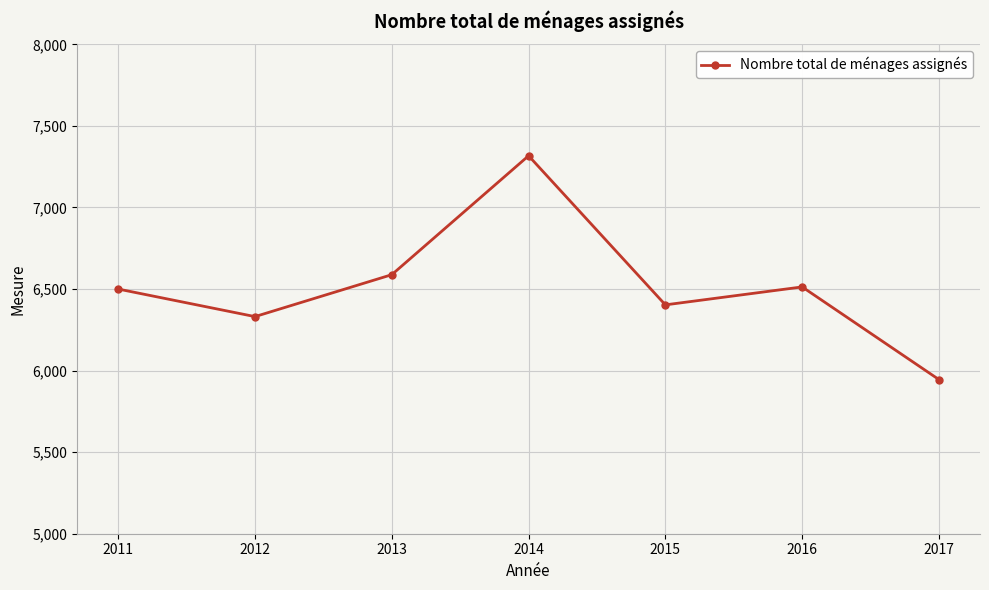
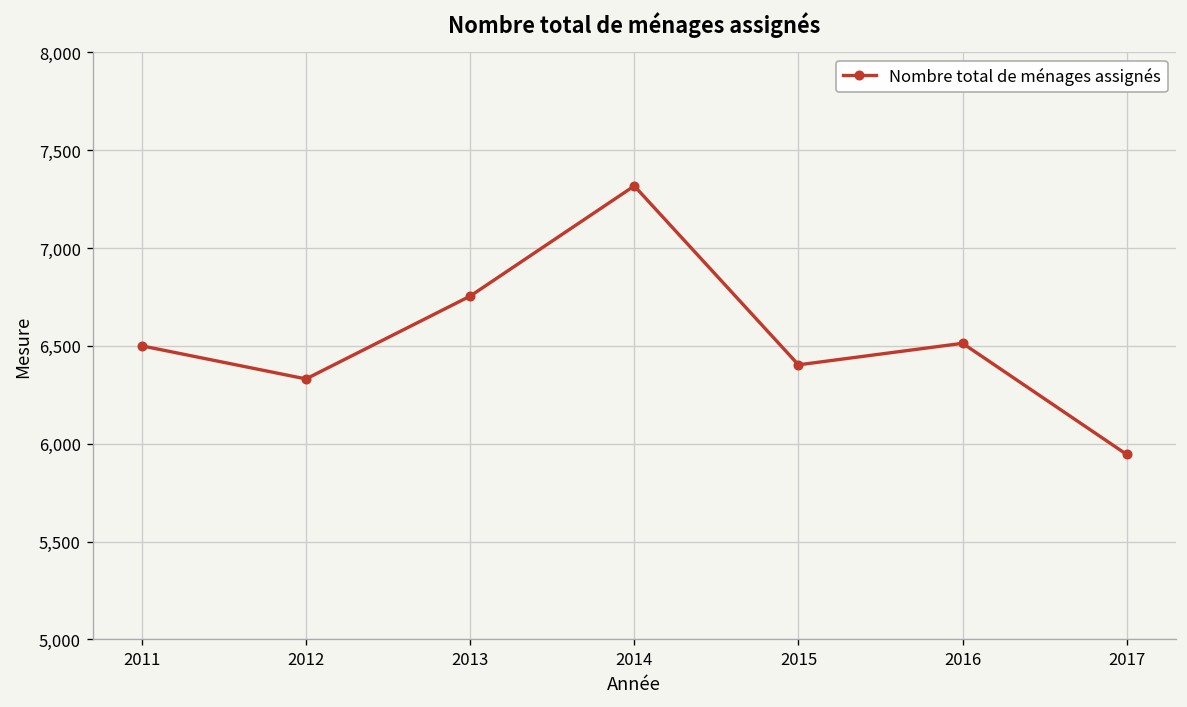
2013: 6,590 -> 6,750
